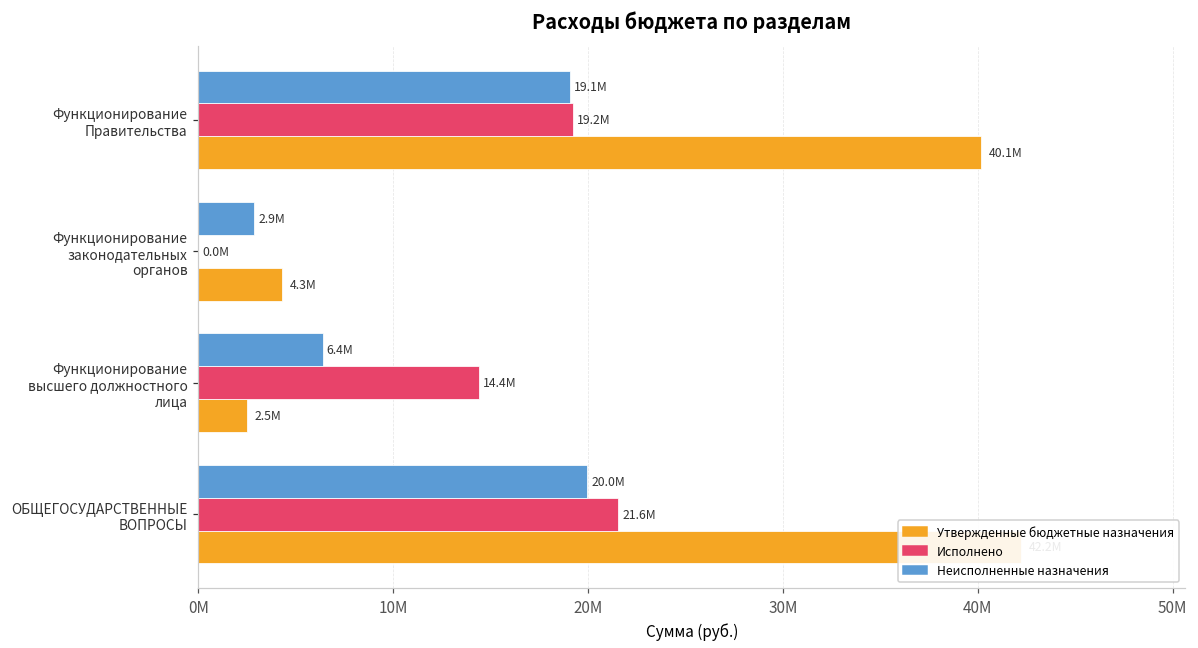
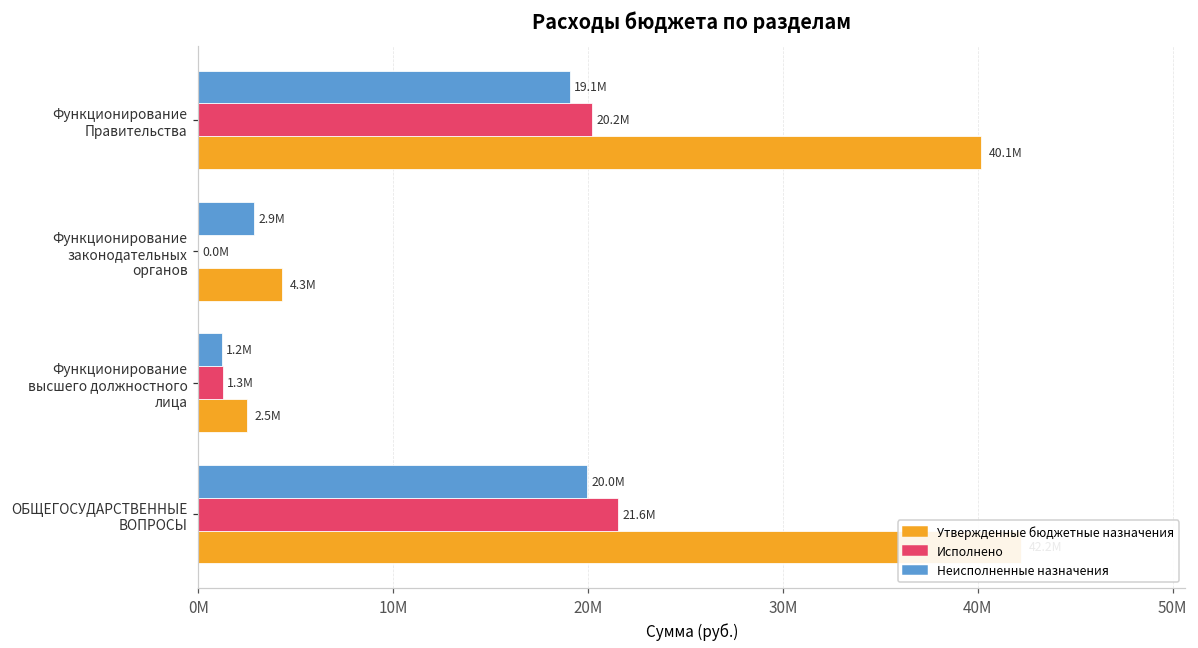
Исполнено, Функционирование Правительства: 19.2M -> 20.2M
Неисполненные назначения, Функционирование высшего должностного лица: 6.4M -> 1.2M
Исполнено, Функционирование высшего должностного лица: 14.4M -> 1.3M
